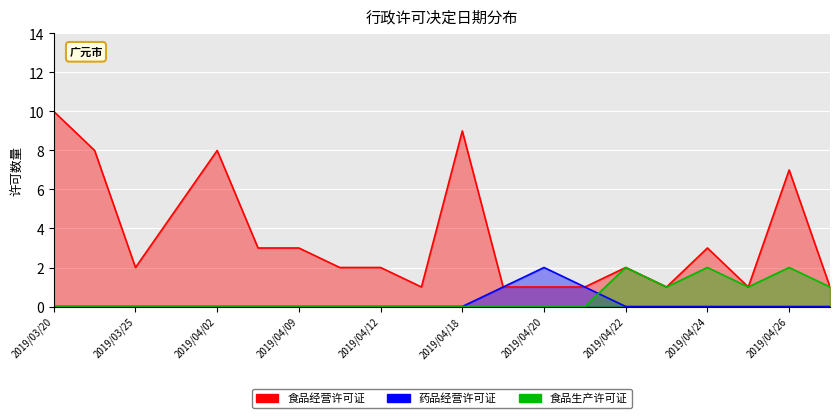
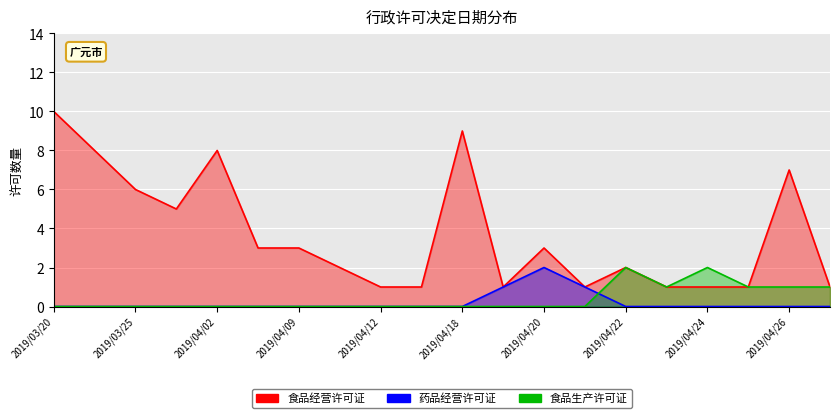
食品经营许可证, 2019/03/25: 2 -> 6
食品经营许可证, 2019/04/12: 2 -> 1
食品经营许可证, 2019/04/20: 1 -> 3
食品经营许可证, 2019/04/24: 3 -> 1
食品生产许可证, 2019/04/26: 2 -> 1
